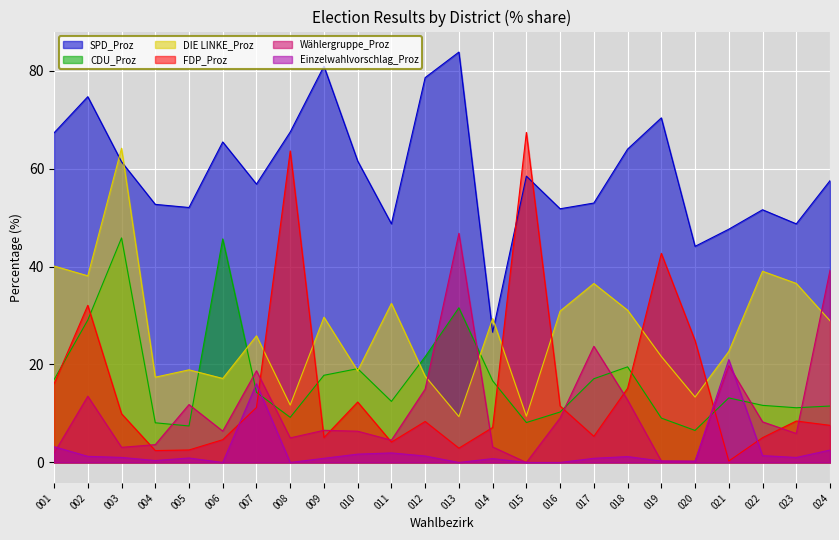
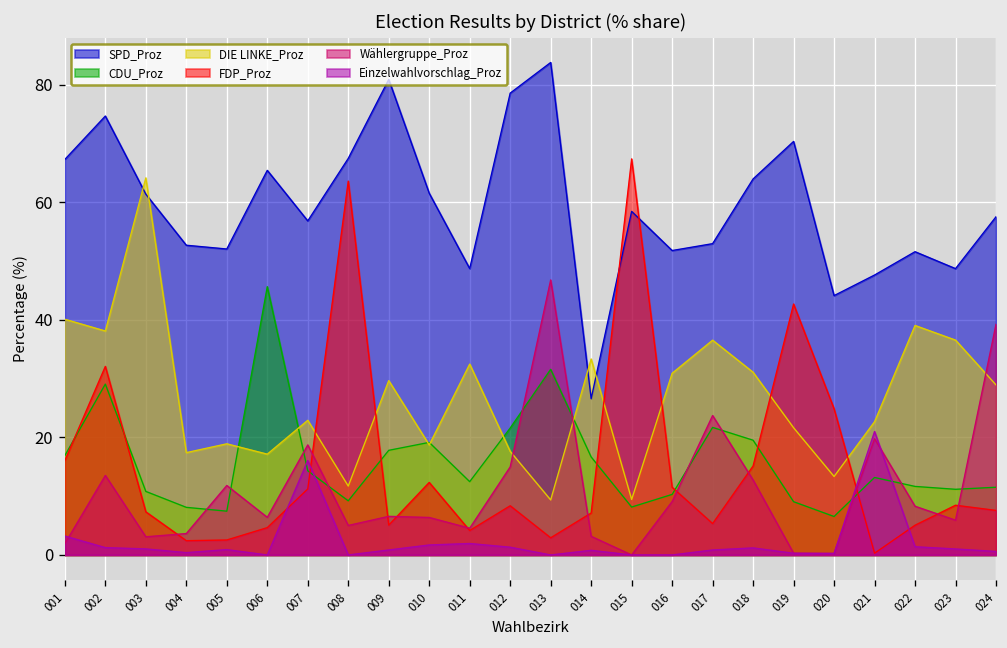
CDU_Proz, 003: 46 -> 11
FDP_Proz, 003: 10 -> 7
DIE LINKE_Proz, 007: 26 -> 23
DIE LINKE_Proz, 014: 29 -> 33
CDU_Proz, 017: 17 -> 22
Einzelwahlvorschlag_Proz, 024: 3 -> 1
